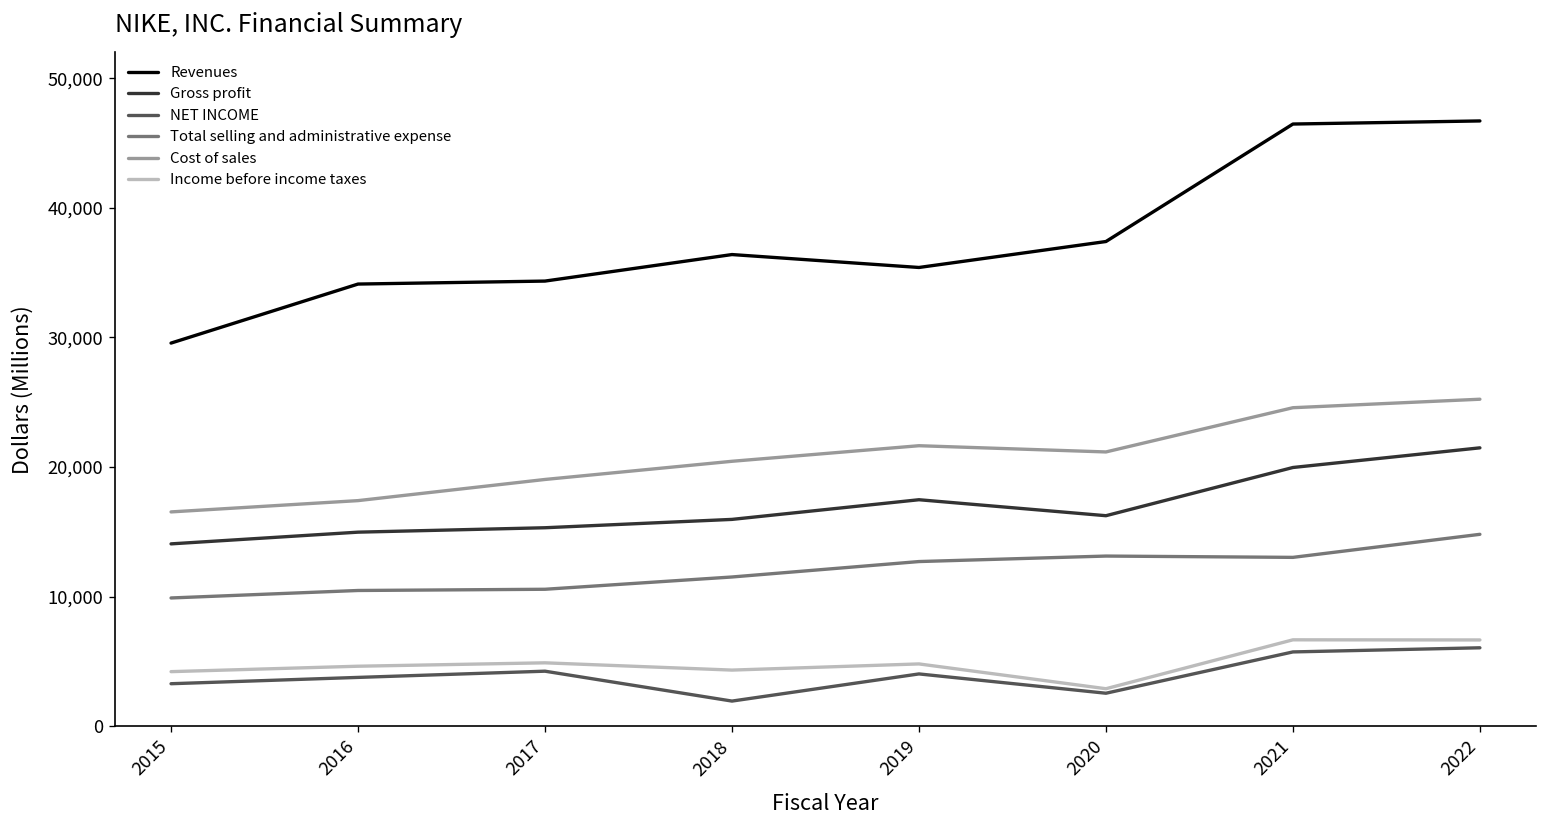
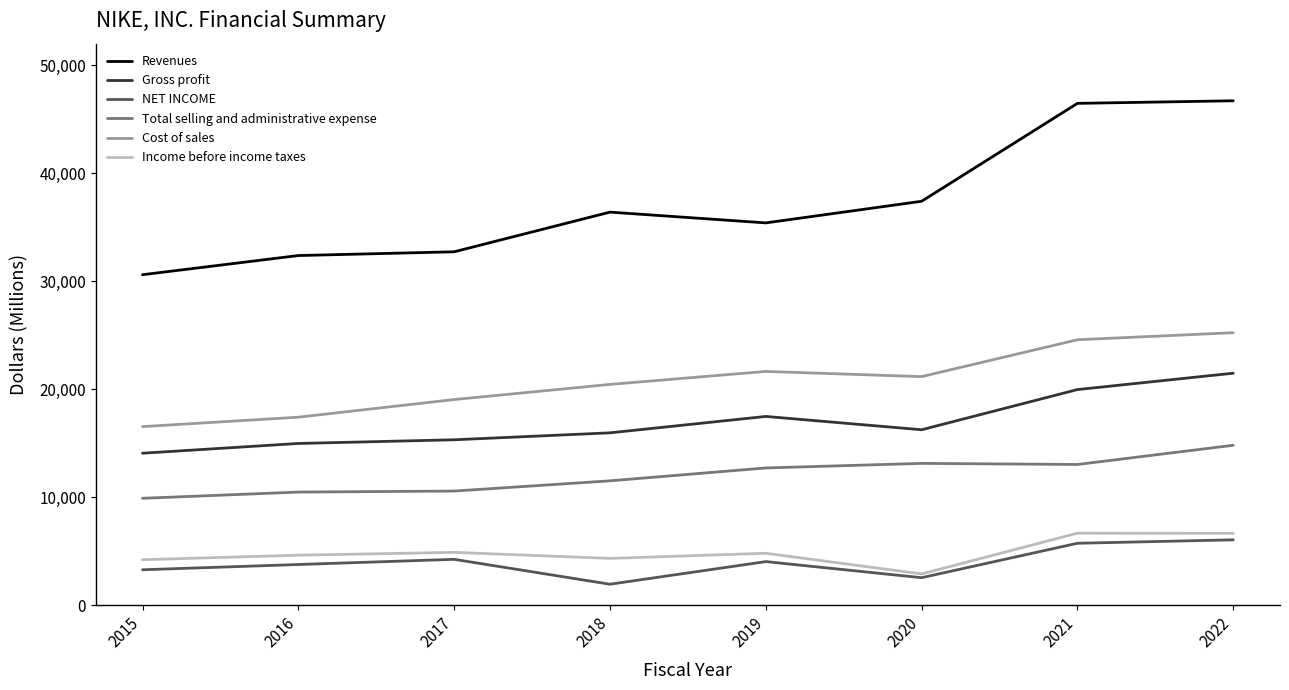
Revenues, 2015: 29,600 -> 30,600
Revenues, 2016: 34,100 -> 32,400
Revenues, 2017: 34,400 -> 32,700
